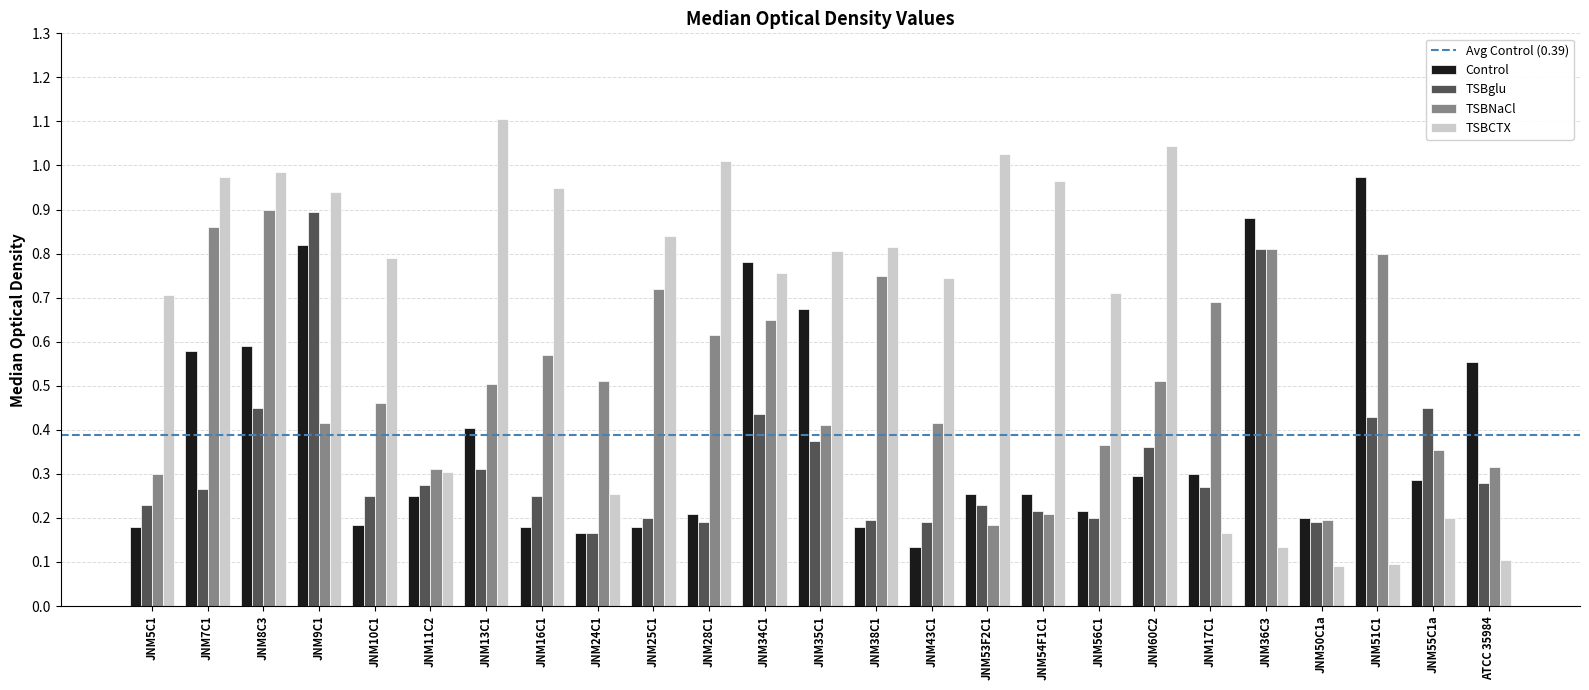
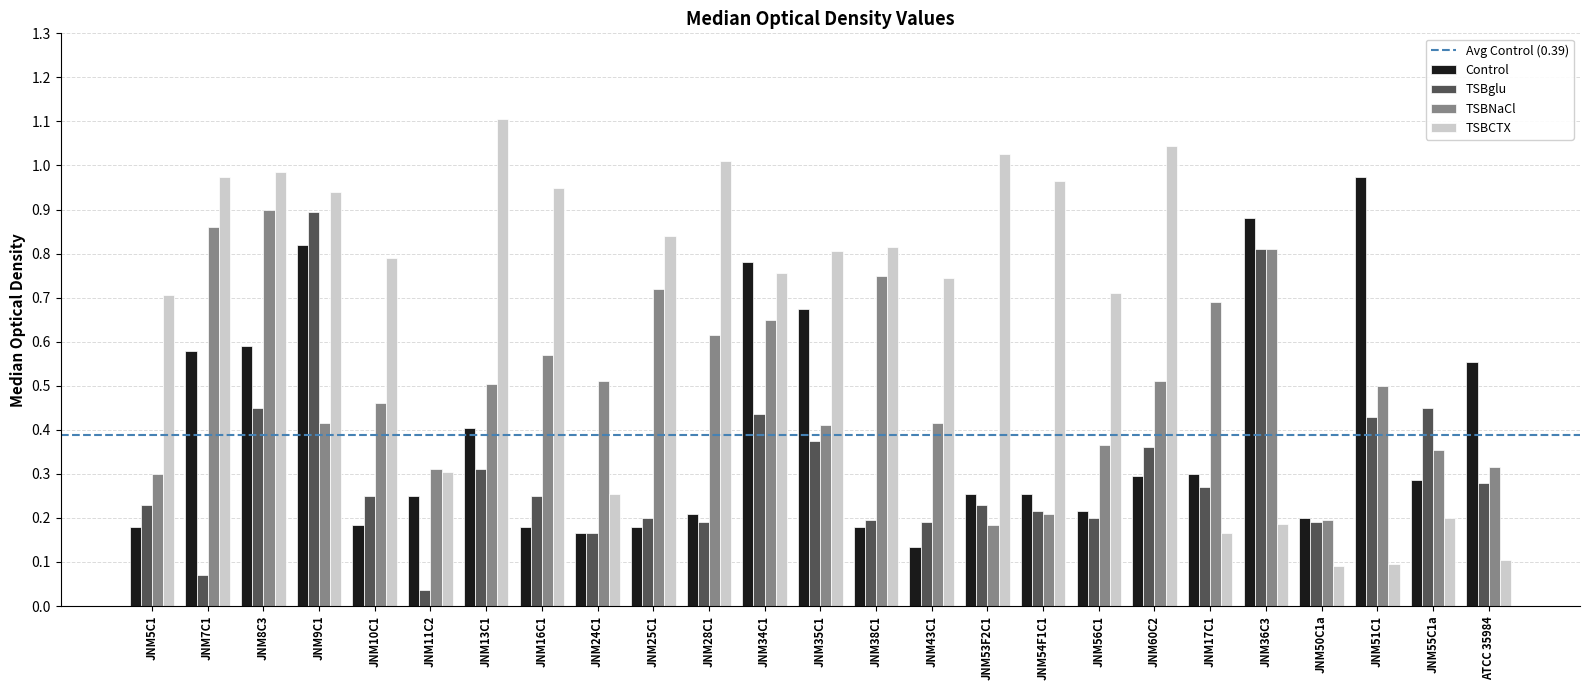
TSBglu, JNM7C1: 0.27 -> 0.07
TSBglu, JNM11C2: 0.28 -> 0.04
TSBCTX, JNM36C3: 0.14 -> 0.19
TSBNaCl, JNM51C1: 0.8 -> 0.5
